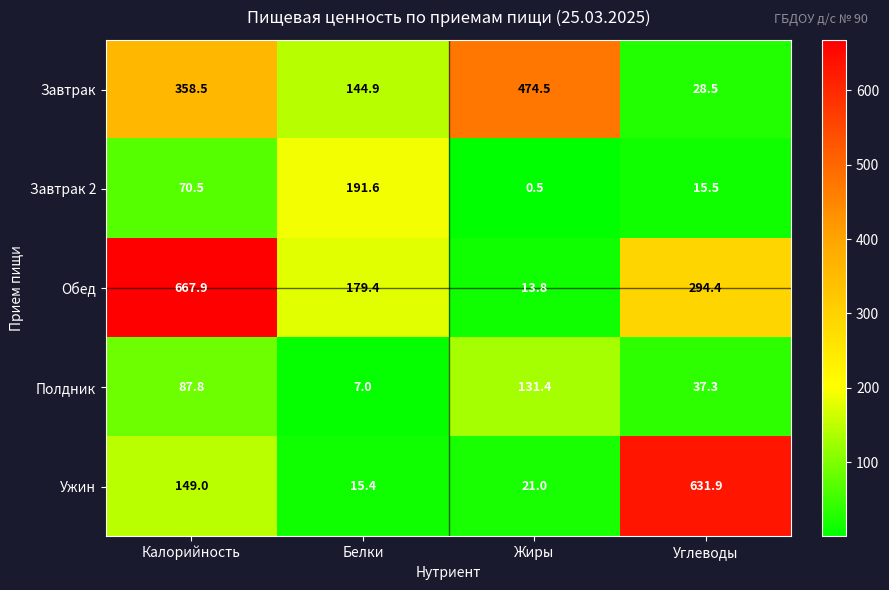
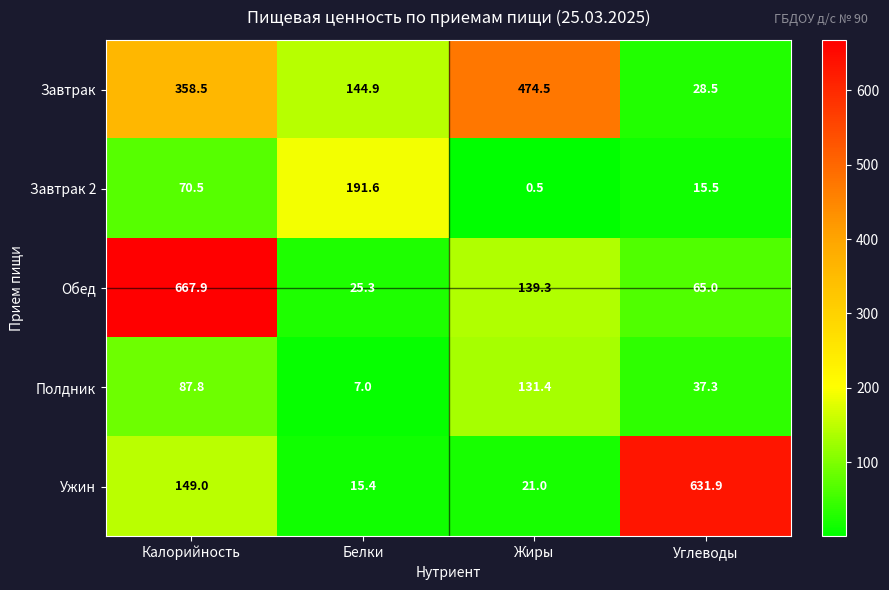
Обед, Белки: 179.4 -> 25.3
Обед, Жиры: 13.8 -> 139.3
Обед, Углеводы: 294.4 -> 65.0
